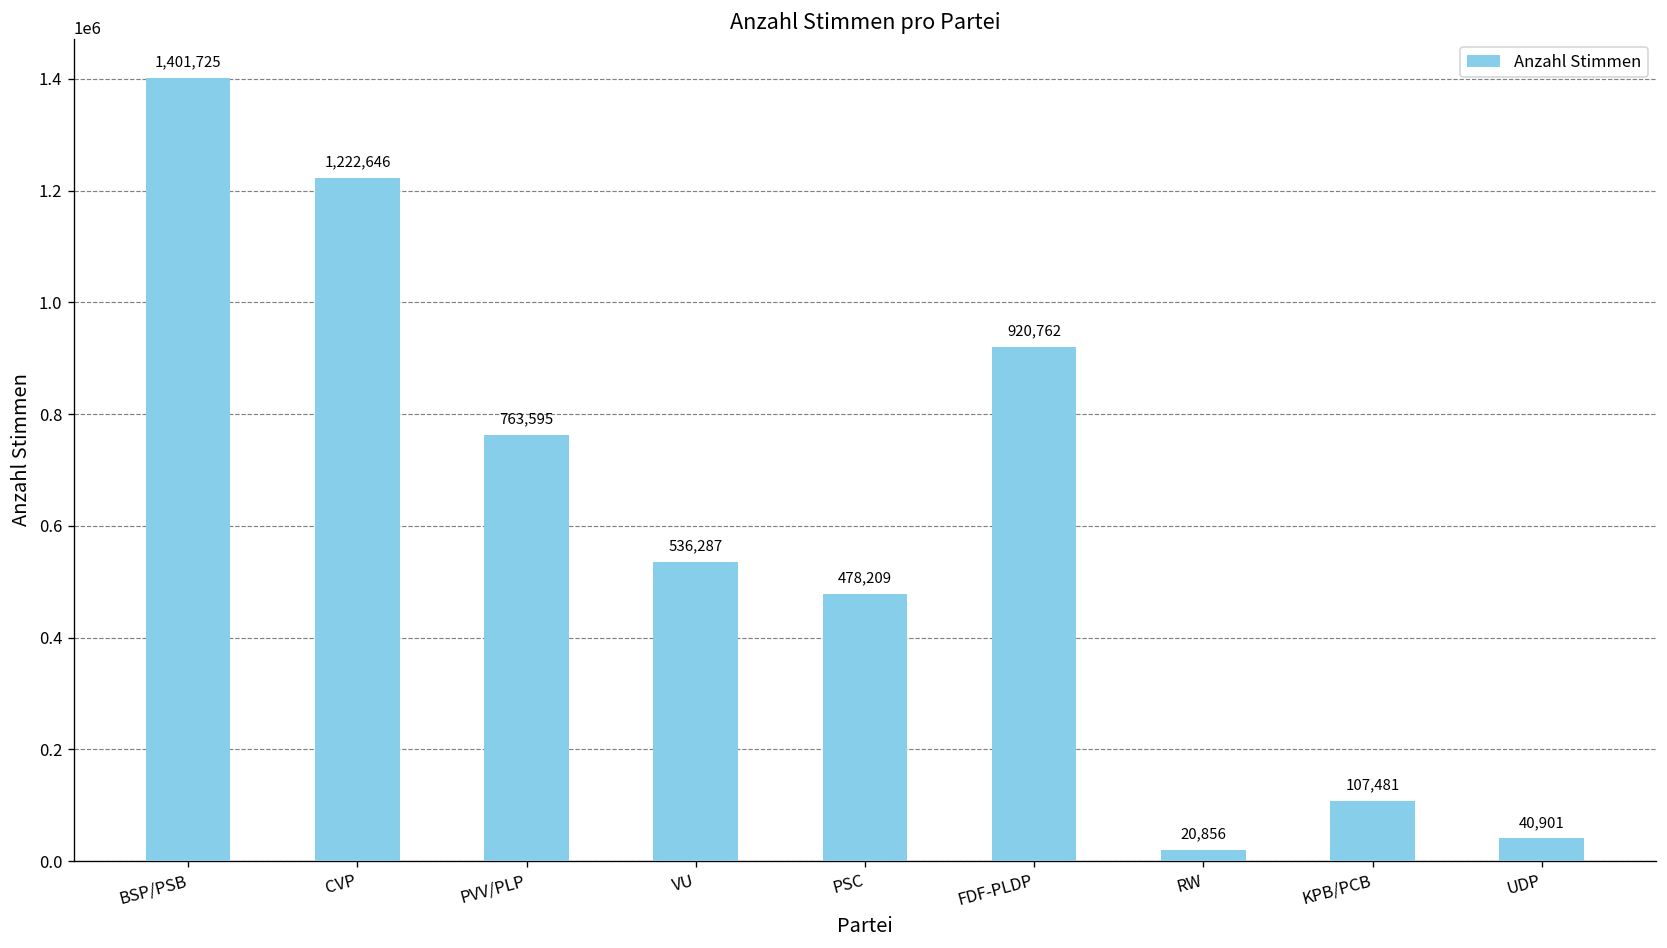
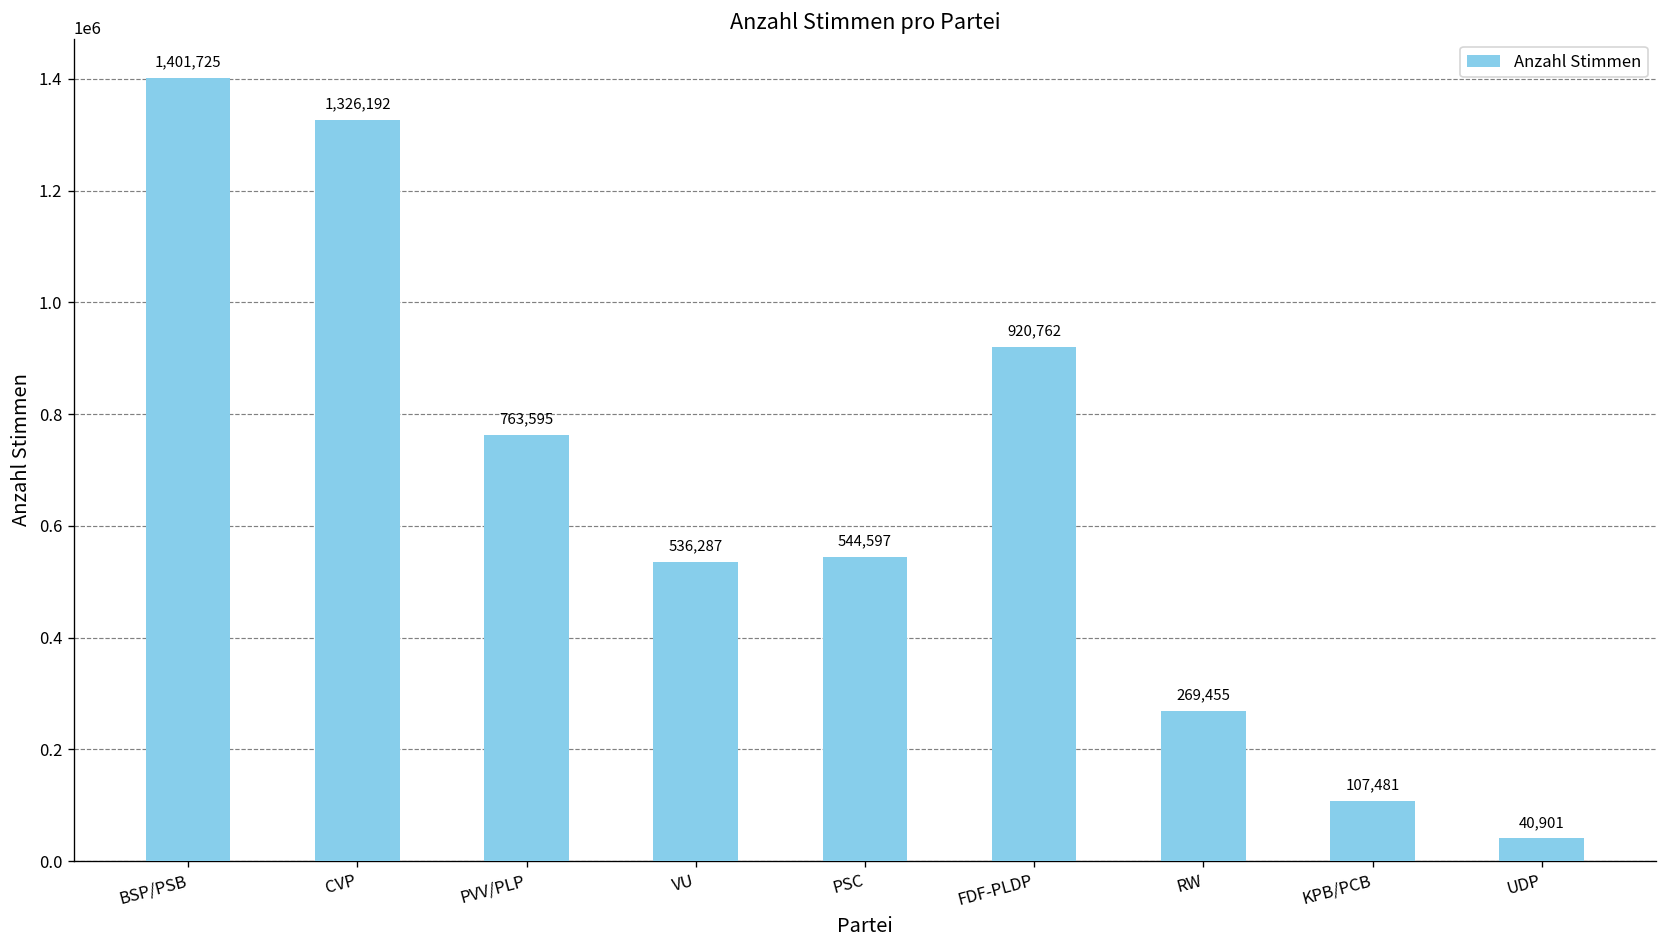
CVP: 1,222,646 -> 1,326,192
PSC: 478,209 -> 544,597
RW: 20,856 -> 269,455
